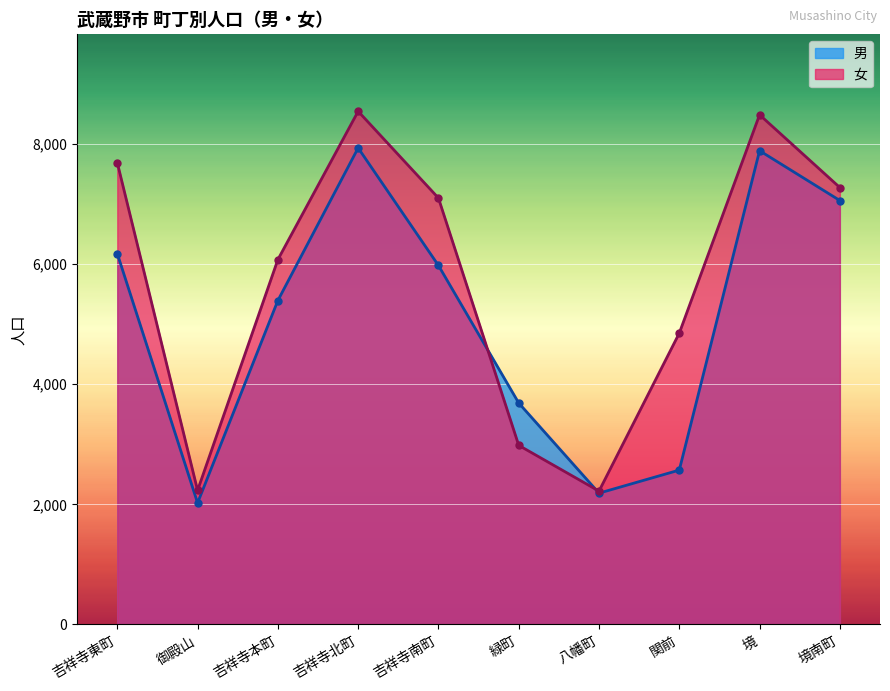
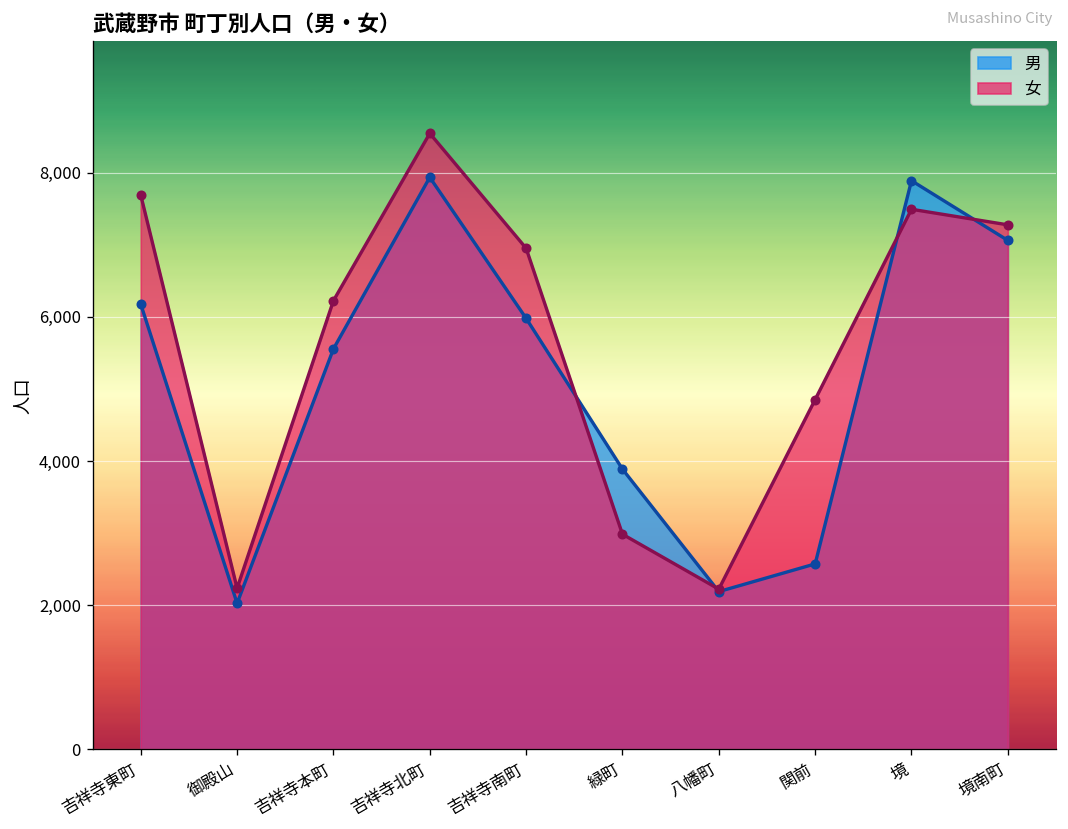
男, 吉祥寺本町: 5,400 -> 5,600
女, 吉祥寺本町: 6,100 -> 6,200
女, 吉祥寺南町: 7,100 -> 6,900
男, 緑町: 3,700 -> 3,900
女, 境: 8,500 -> 7,500
